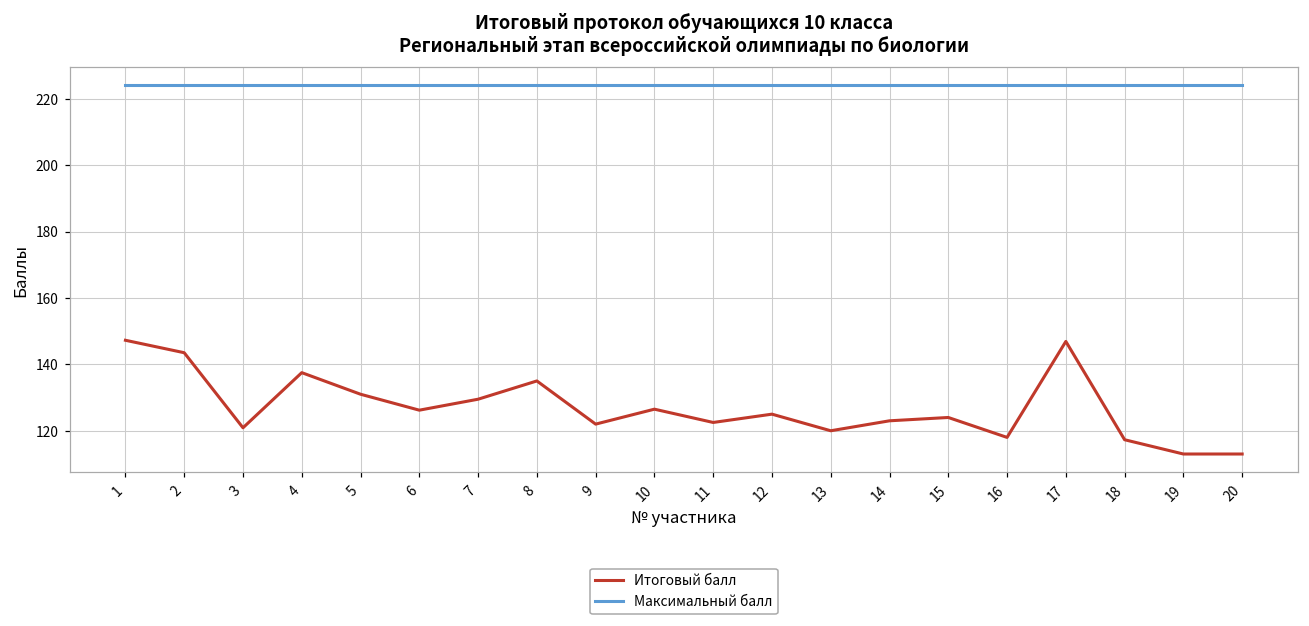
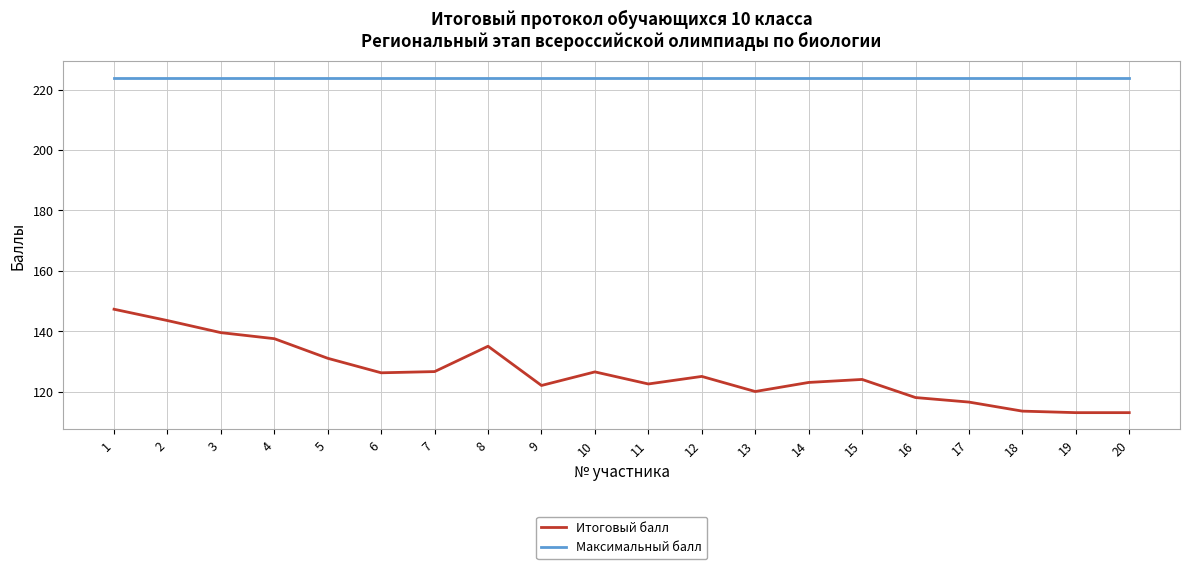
Итоговый балл, 3: 121 -> 140
Итоговый балл, 7: 130 -> 127
Итоговый балл, 17: 147 -> 117
Итоговый балл, 18: 117 -> 114
